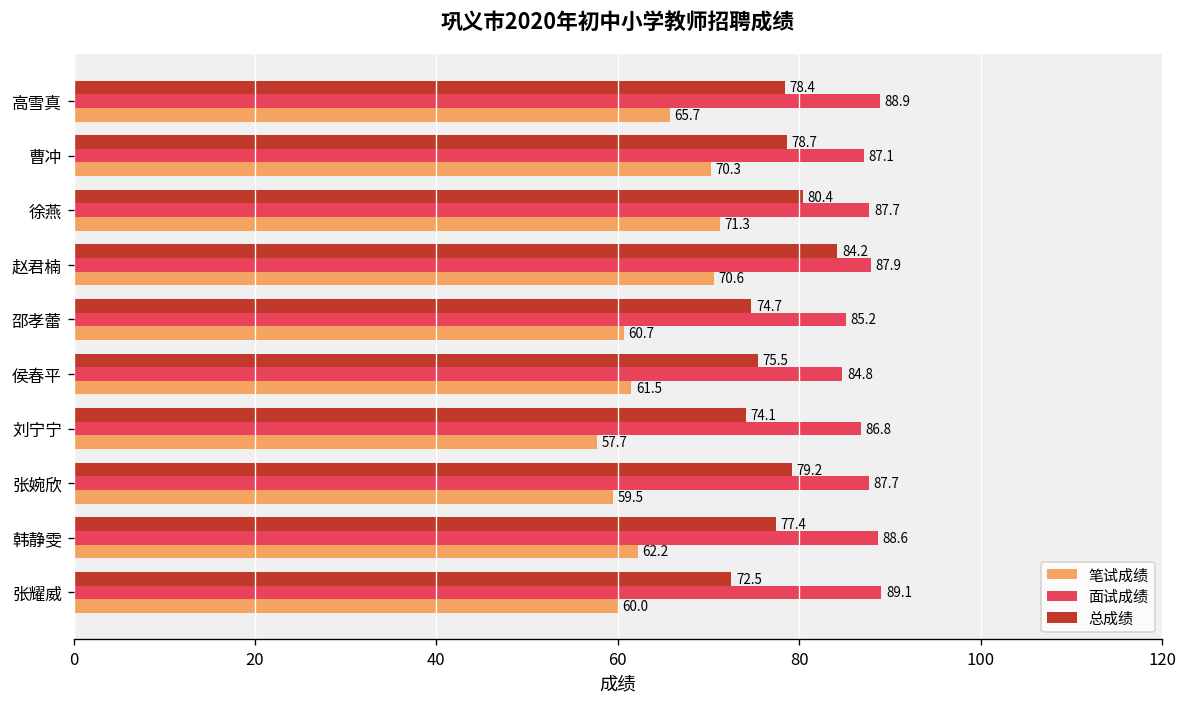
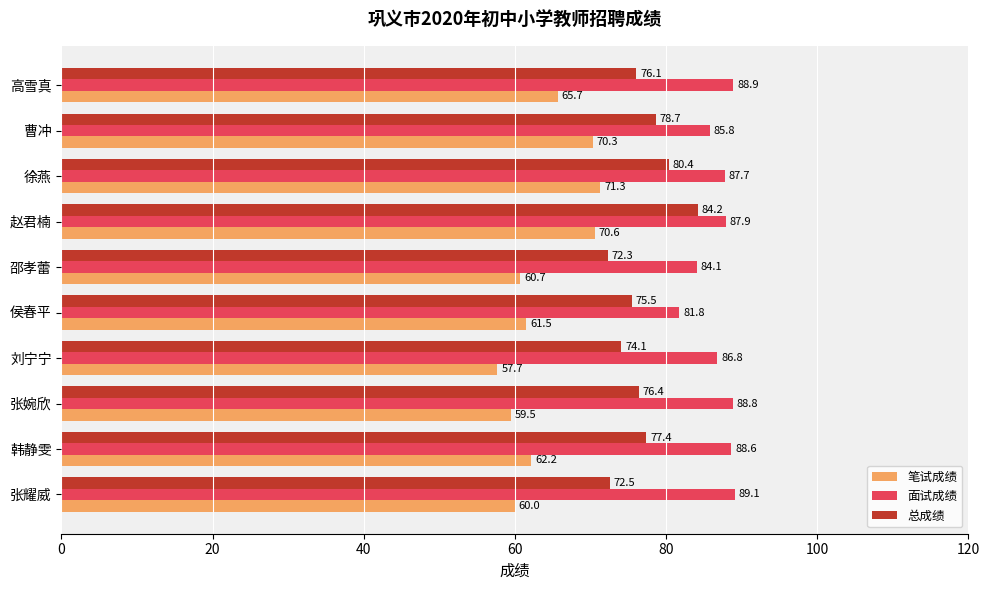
总成绩, 高雪真: 78.4 -> 76.1
面试成绩, 曹冲: 87.1 -> 85.8
总成绩, 邵孝蕾: 74.7 -> 72.3
面试成绩, 邵孝蕾: 85.2 -> 84.1
面试成绩, 侯春平: 84.8 -> 81.8
总成绩, 张婉欣: 79.2 -> 76.4
面试成绩, 张婉欣: 87.7 -> 88.8
